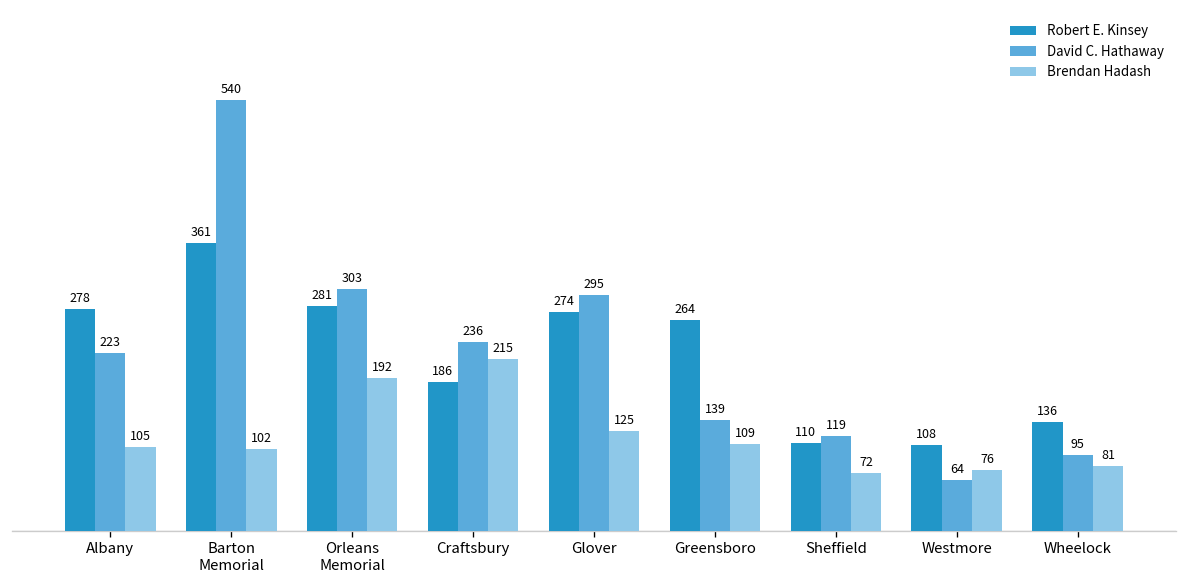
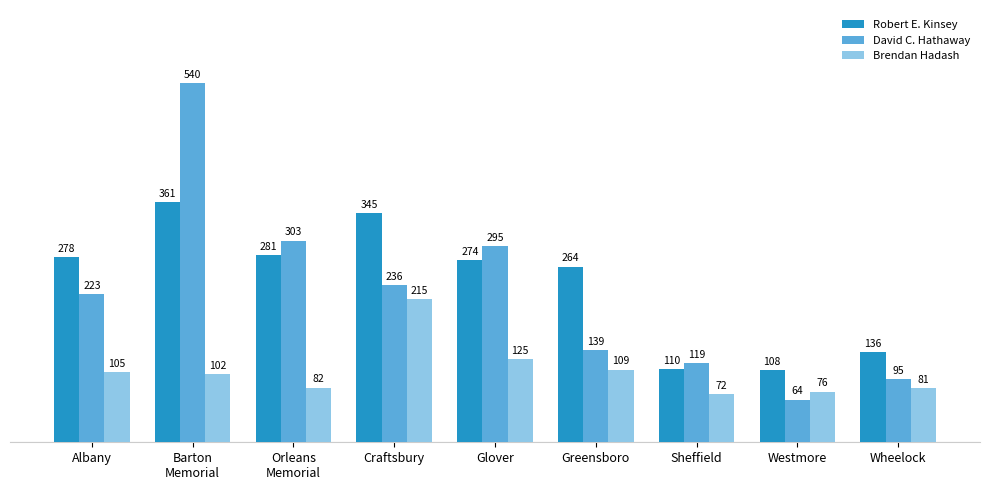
Brendan Hadash, Orleans Memorial: 192 -> 82
Robert E. Kinsey, Craftsbury: 186 -> 345
